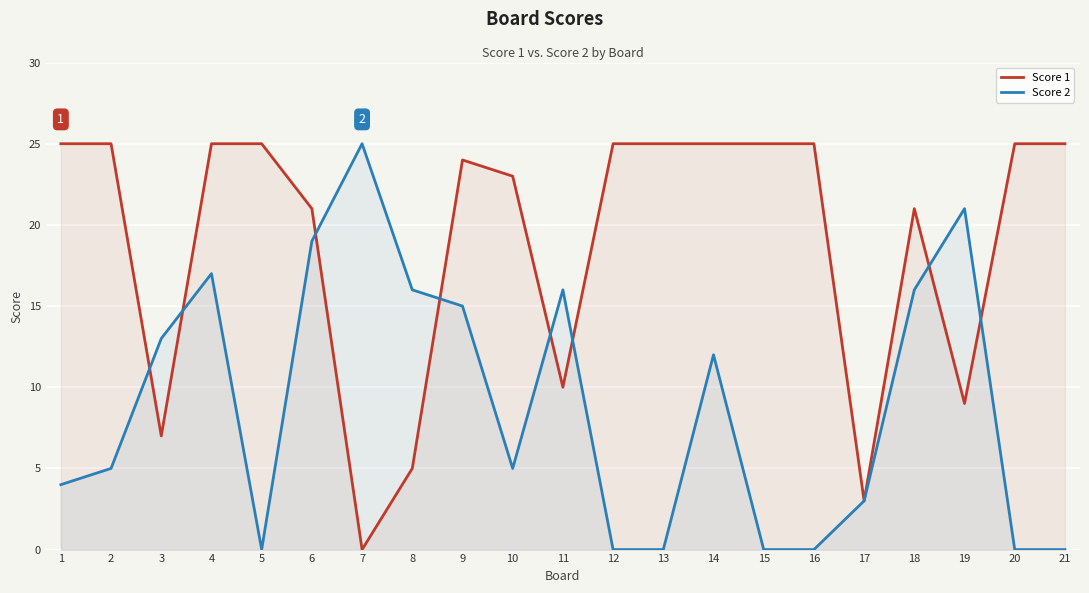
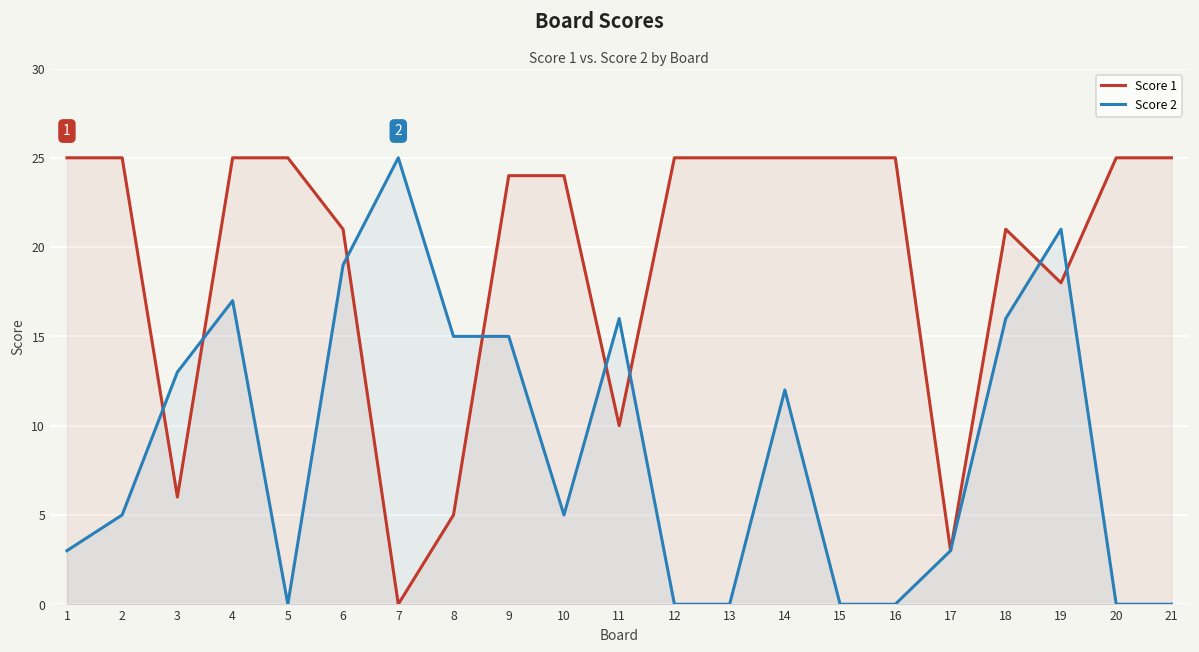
Score 2, 1: 4 -> 3
Score 1, 3: 7 -> 6
Score 2, 8: 16 -> 15
Score 1, 10: 23 -> 24
Score 1, 19: 9 -> 18
